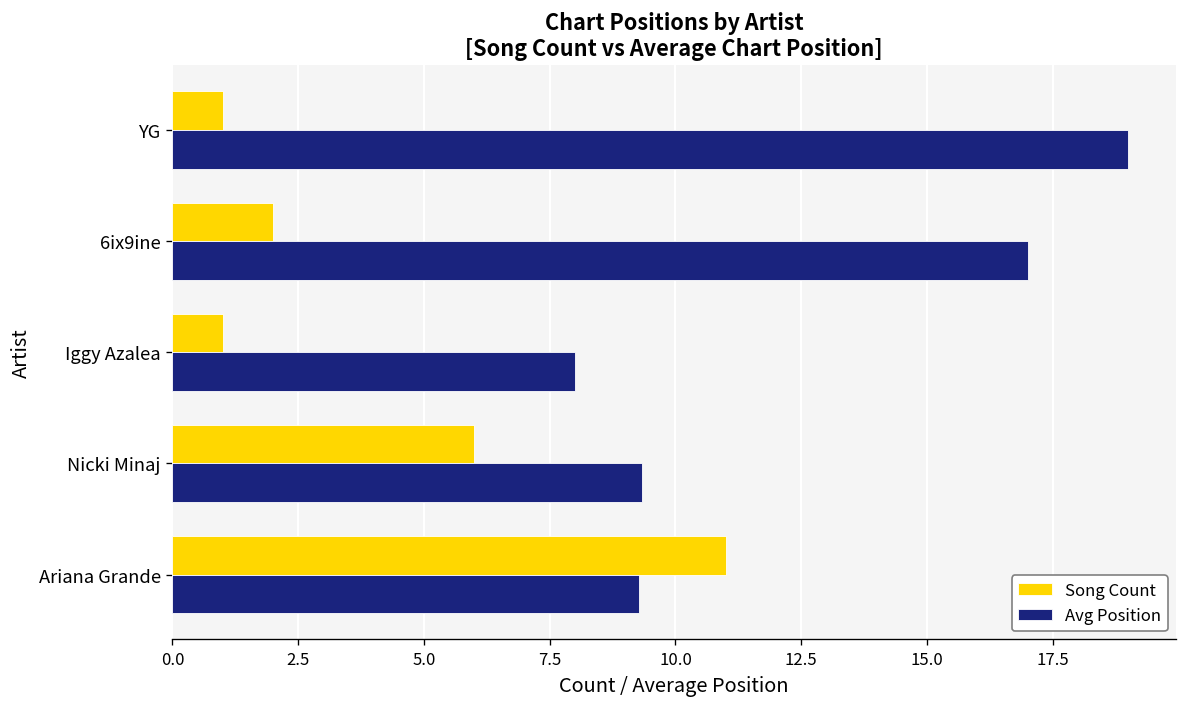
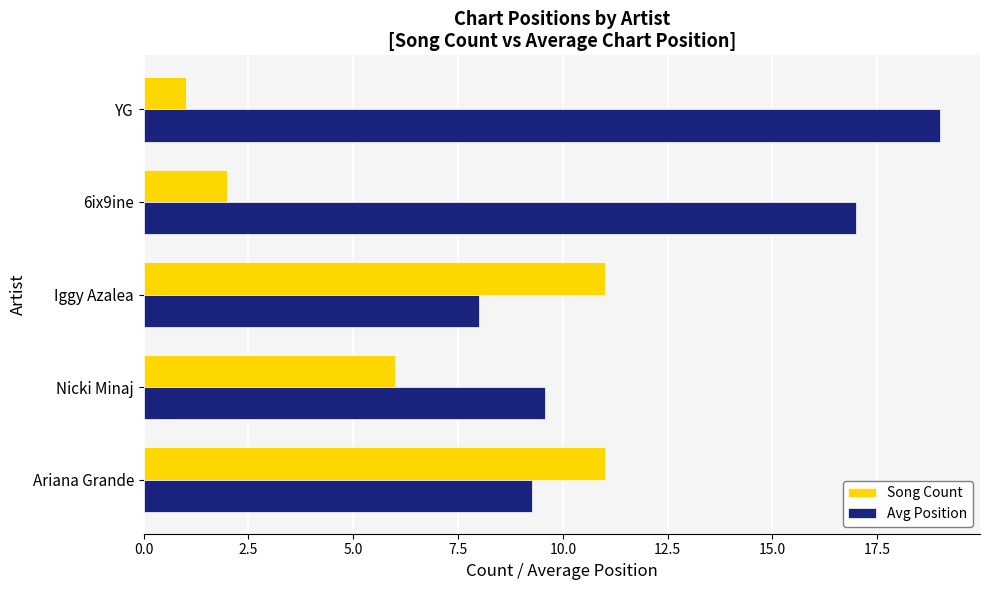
Song Count, Iggy Azalea: 1 -> 11
Avg Position, Nicki Minaj: 9.3 -> 9.6
